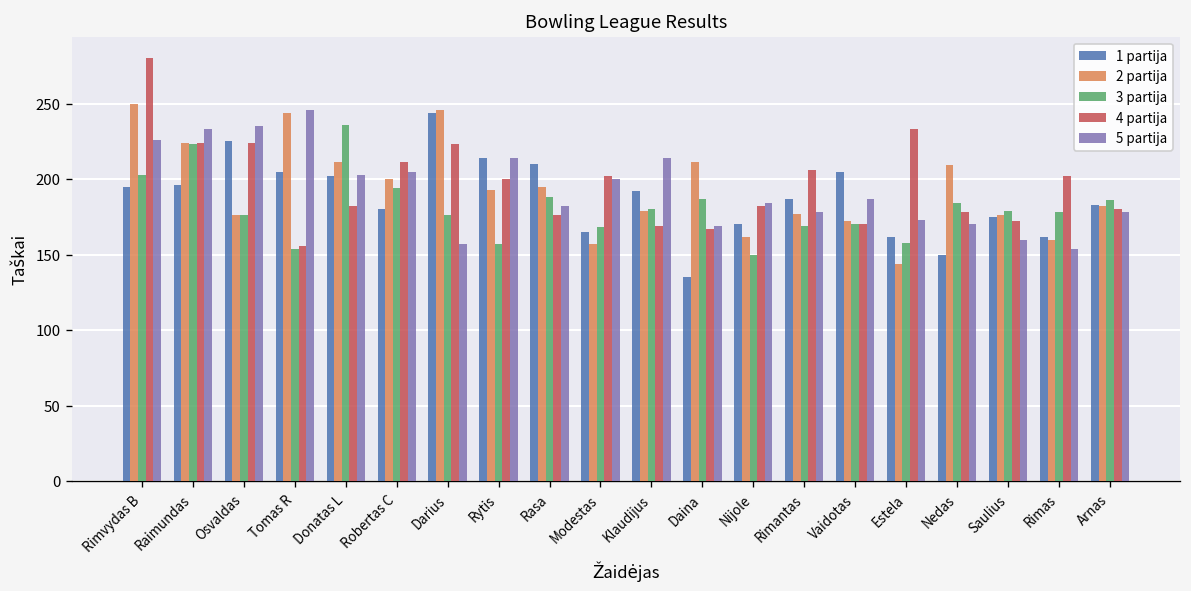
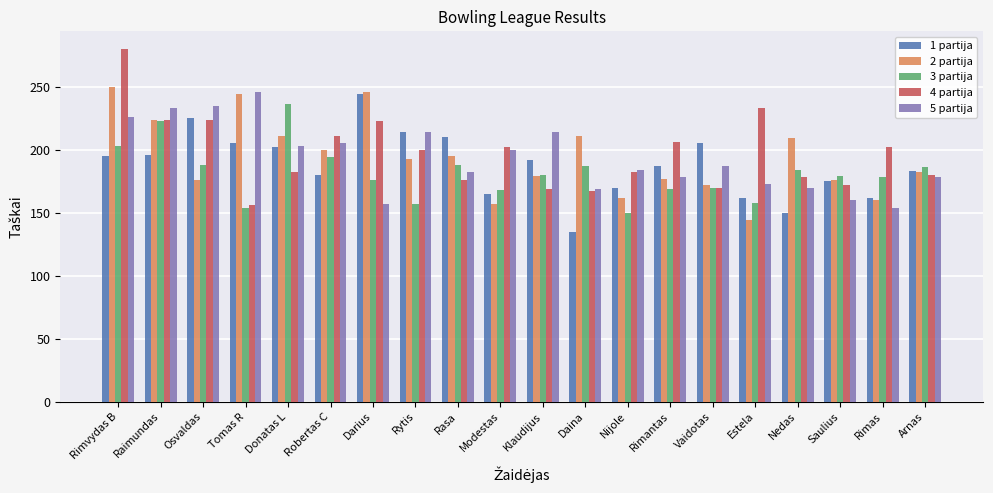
3 partija, Osvaldas: 176 -> 188
